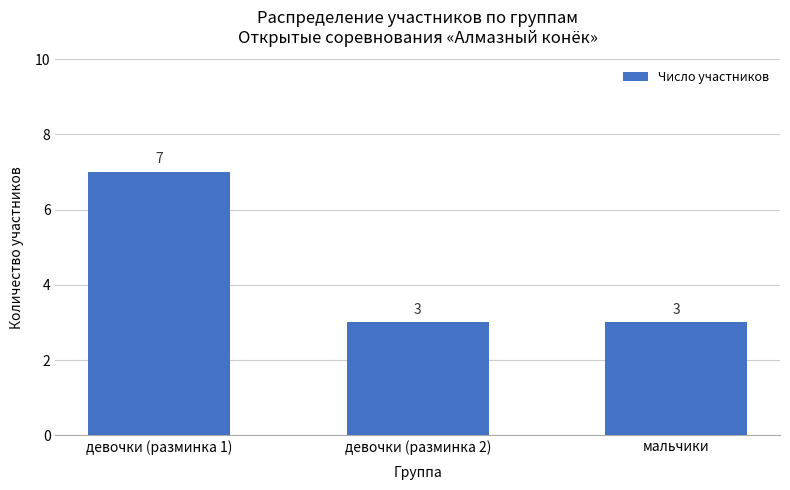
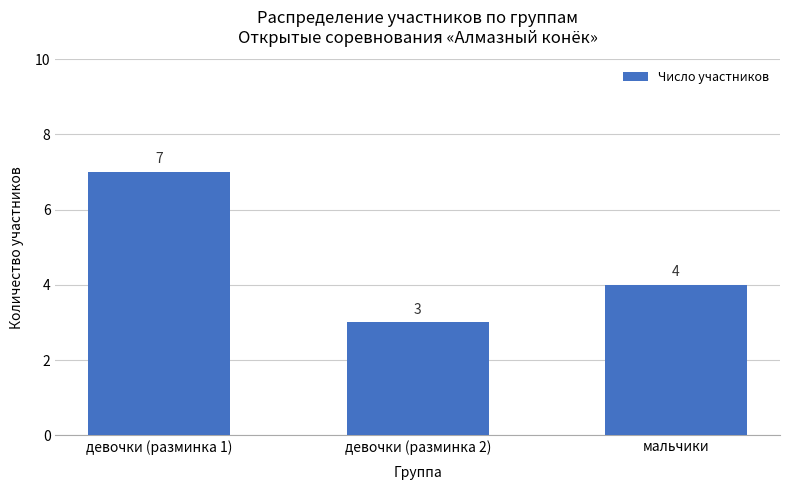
мальчики: 3 -> 4
